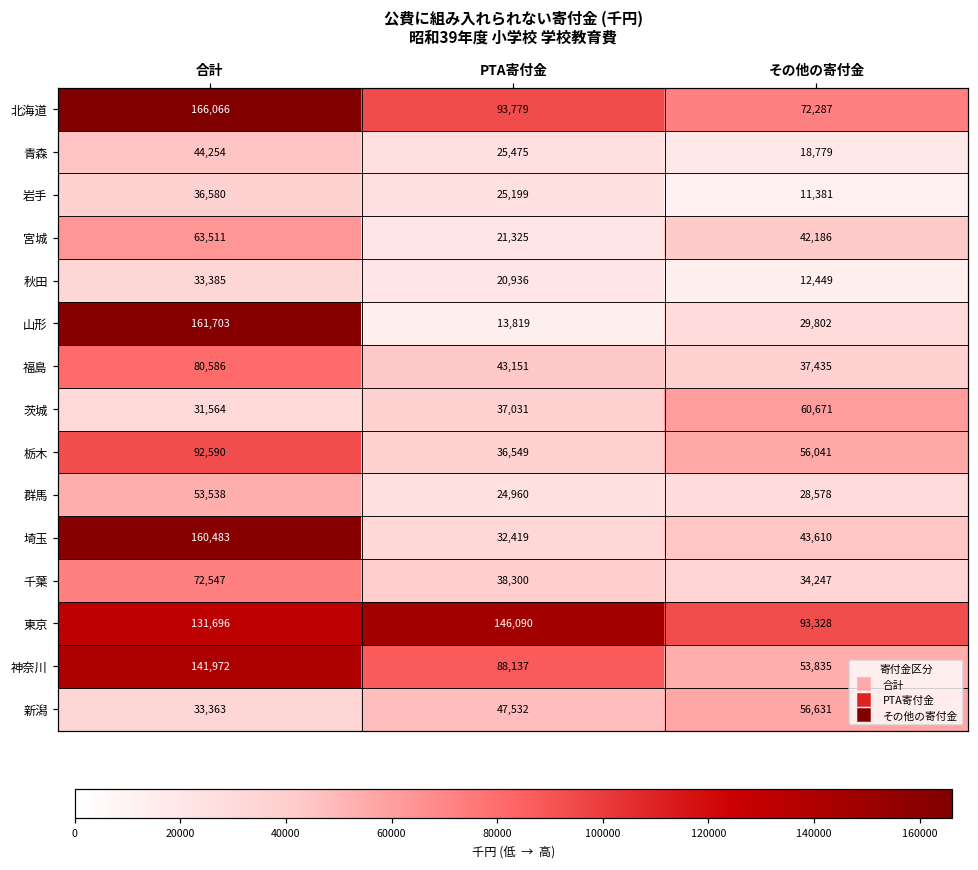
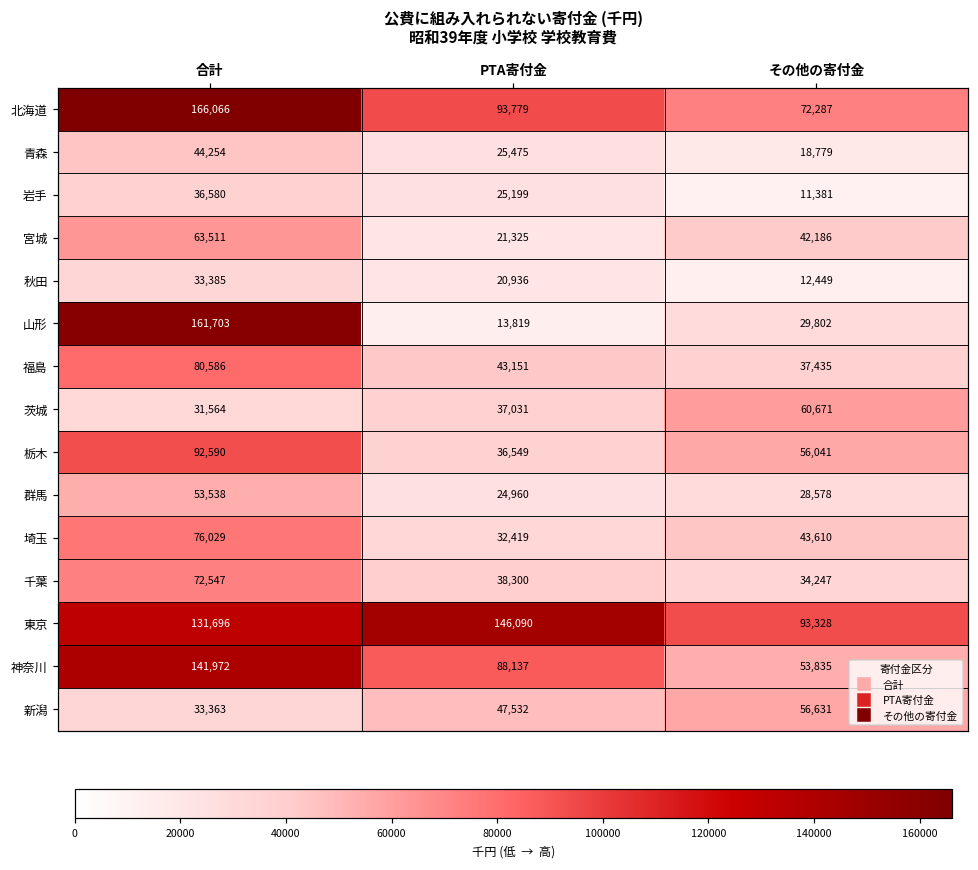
埼玉, 合計: 160,483 -> 76,029
